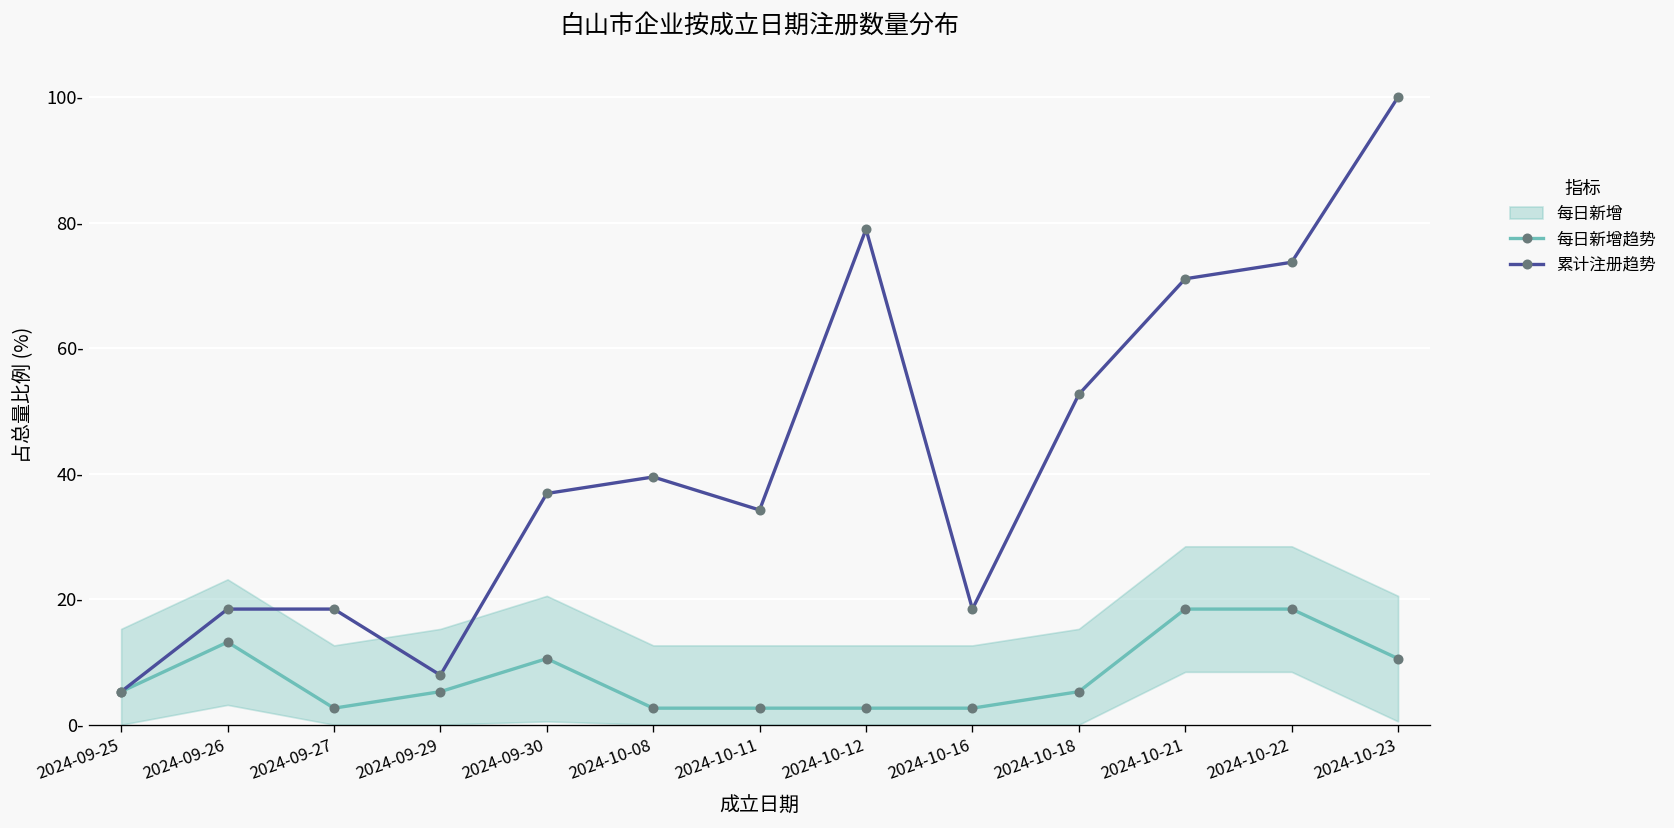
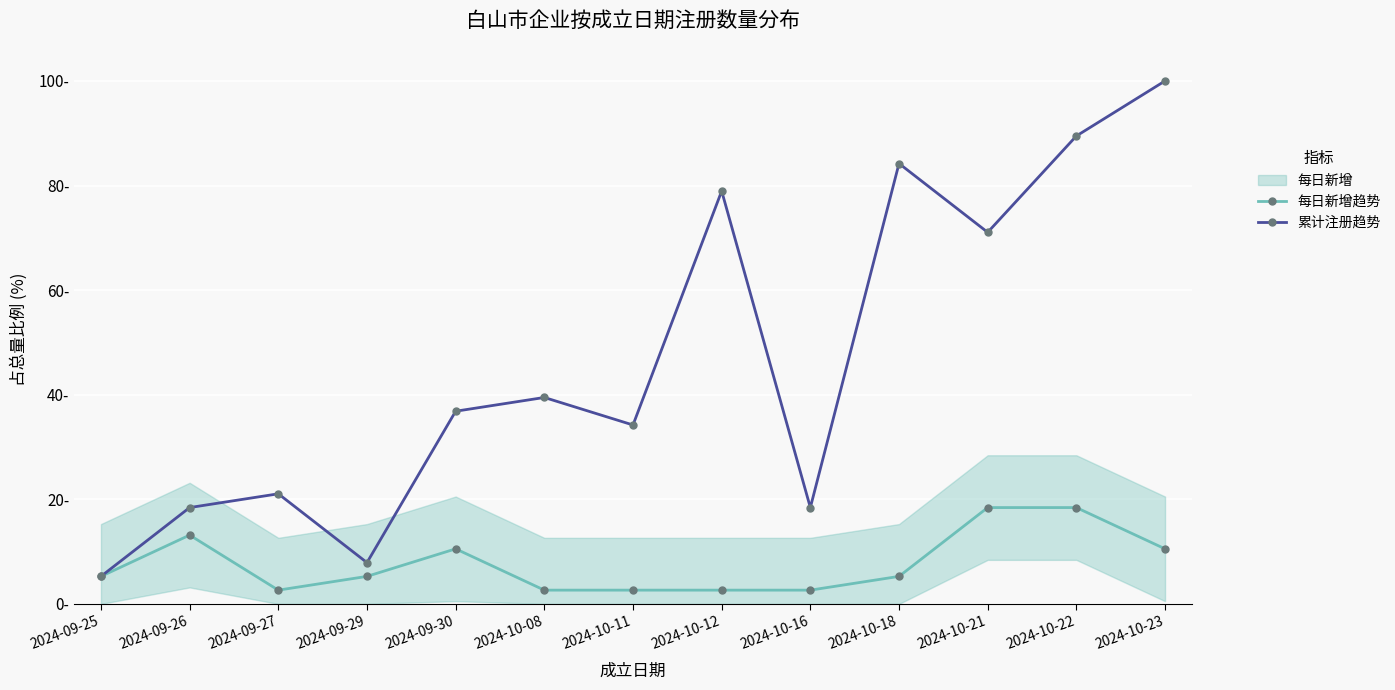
累计注册趋势, 2024-09-27: 18- -> 21-
累计注册趋势, 2024-10-18: 53- -> 84-
累计注册趋势, 2024-10-22: 74- -> 89-
